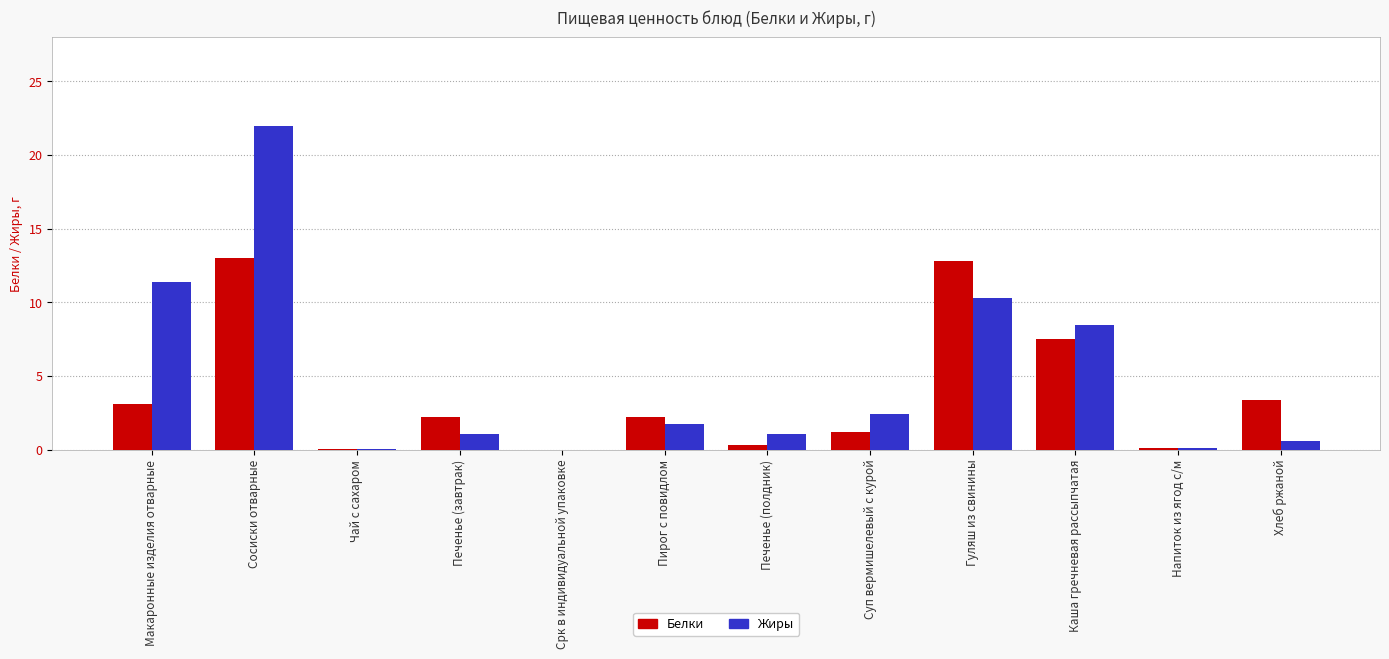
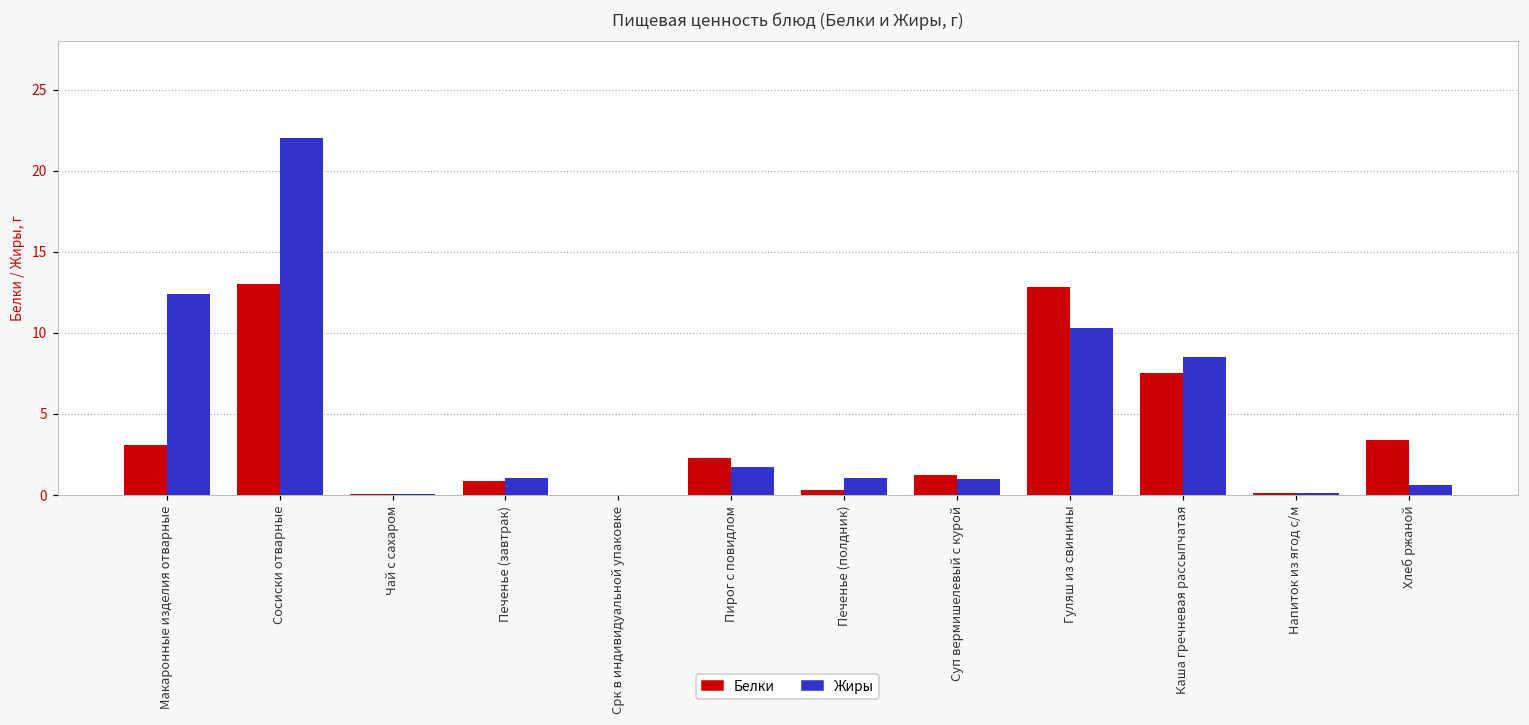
Жиры, Макаронные изделия отварные: 11.4 -> 12.4
Белки, Печенье (завтрак): 2.2 -> 0.8
Жиры, Суп вермишелевый с курой: 2.4 -> 1.0
